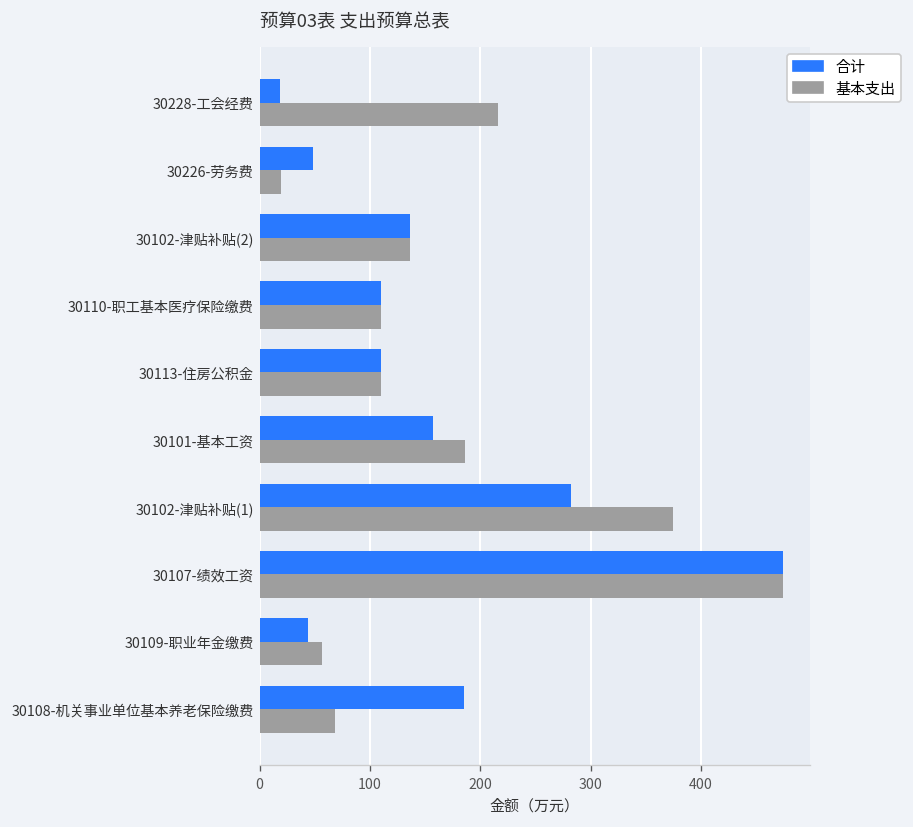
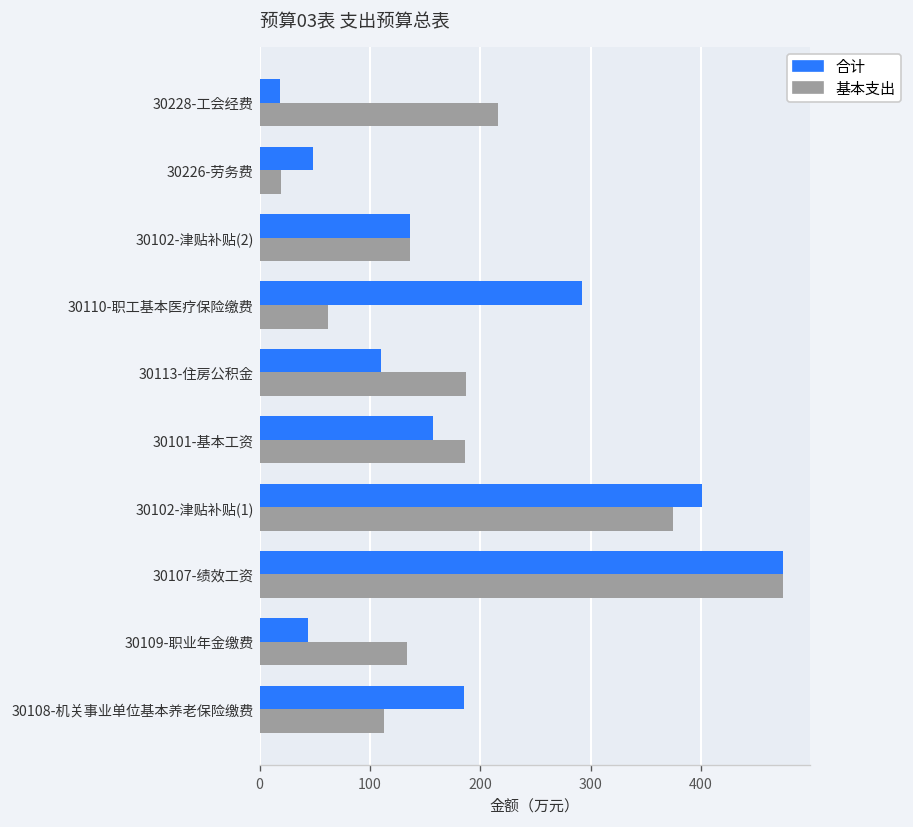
合计, 30110-职工基本医疗保险缴费: 110 -> 290
基本支出, 30110-职工基本医疗保险缴费: 110 -> 60
基本支出, 30113-住房公积金: 110 -> 190
合计, 30102-津贴补贴(1): 280 -> 400
基本支出, 30109-职业年金缴费: 60 -> 130
基本支出, 30108-机关事业单位基本养老保险缴费: 70 -> 110
